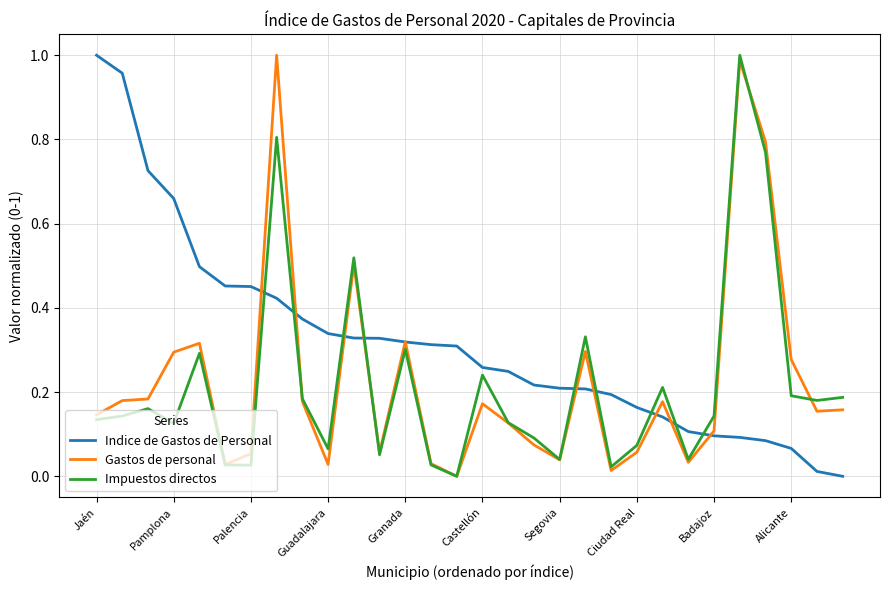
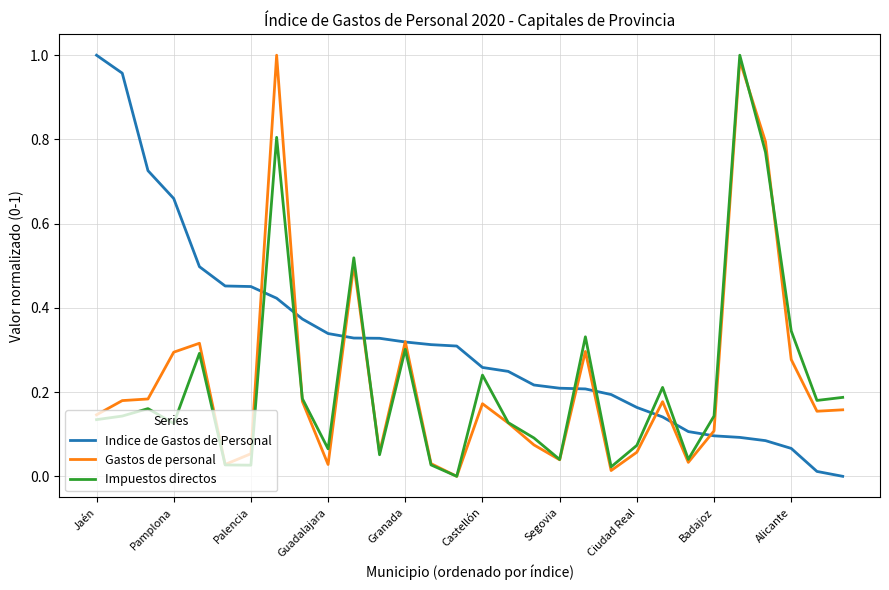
Impuestos directos, Alicante: 0.19 -> 0.35
